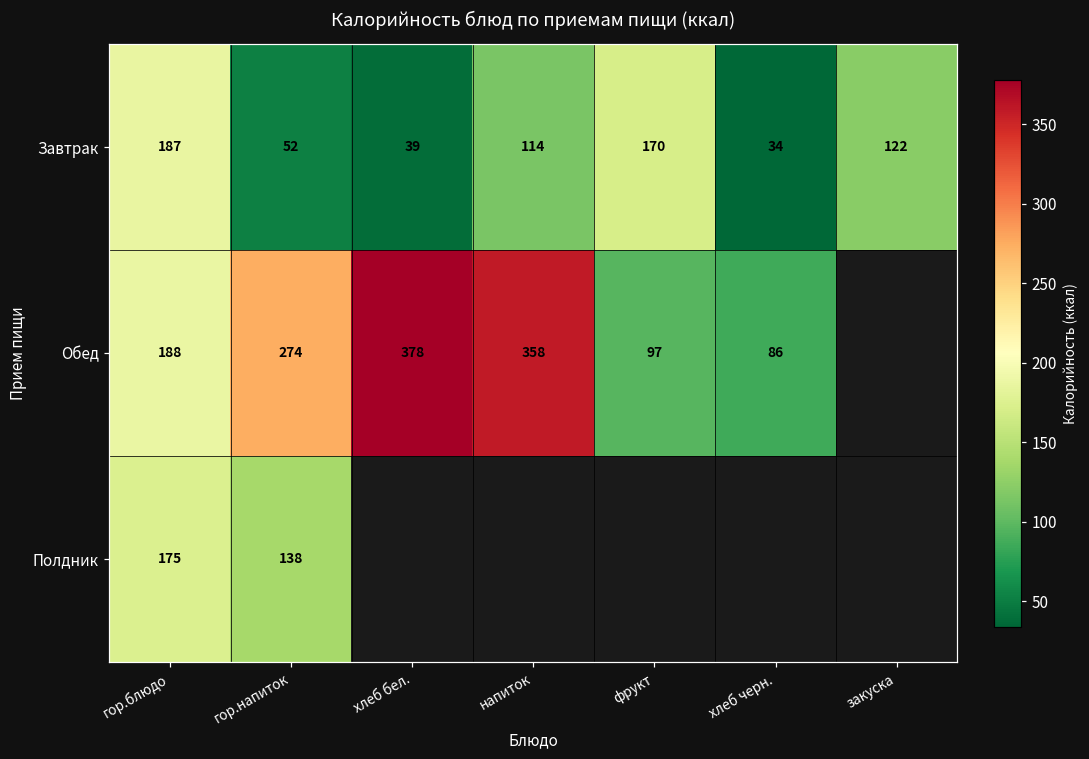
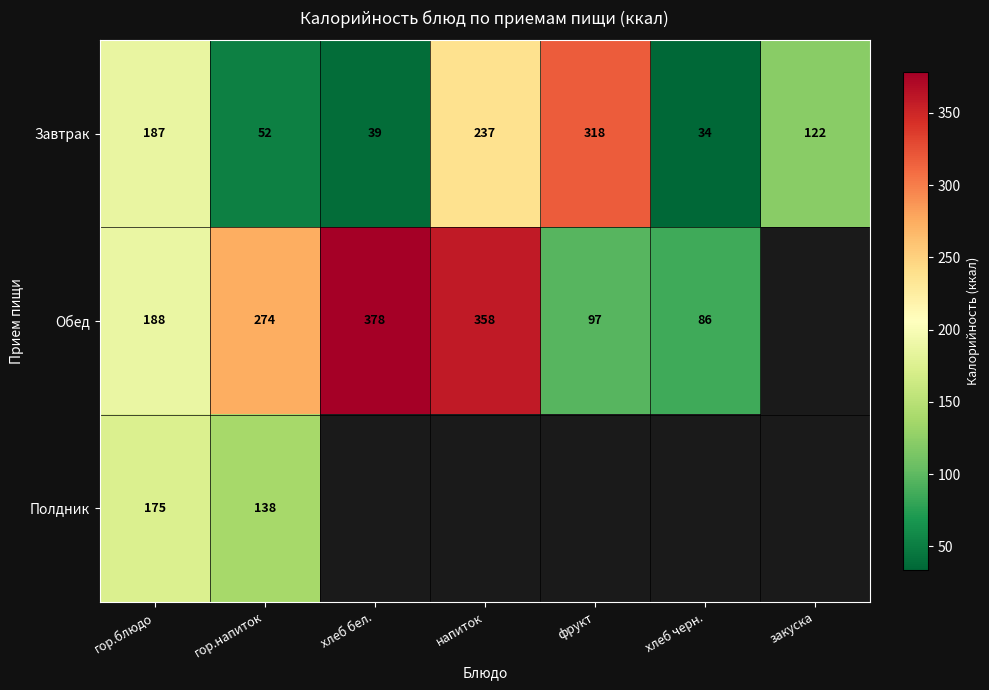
Завтрак, напиток: 114 -> 237
Завтрак, фрукт: 170 -> 318
